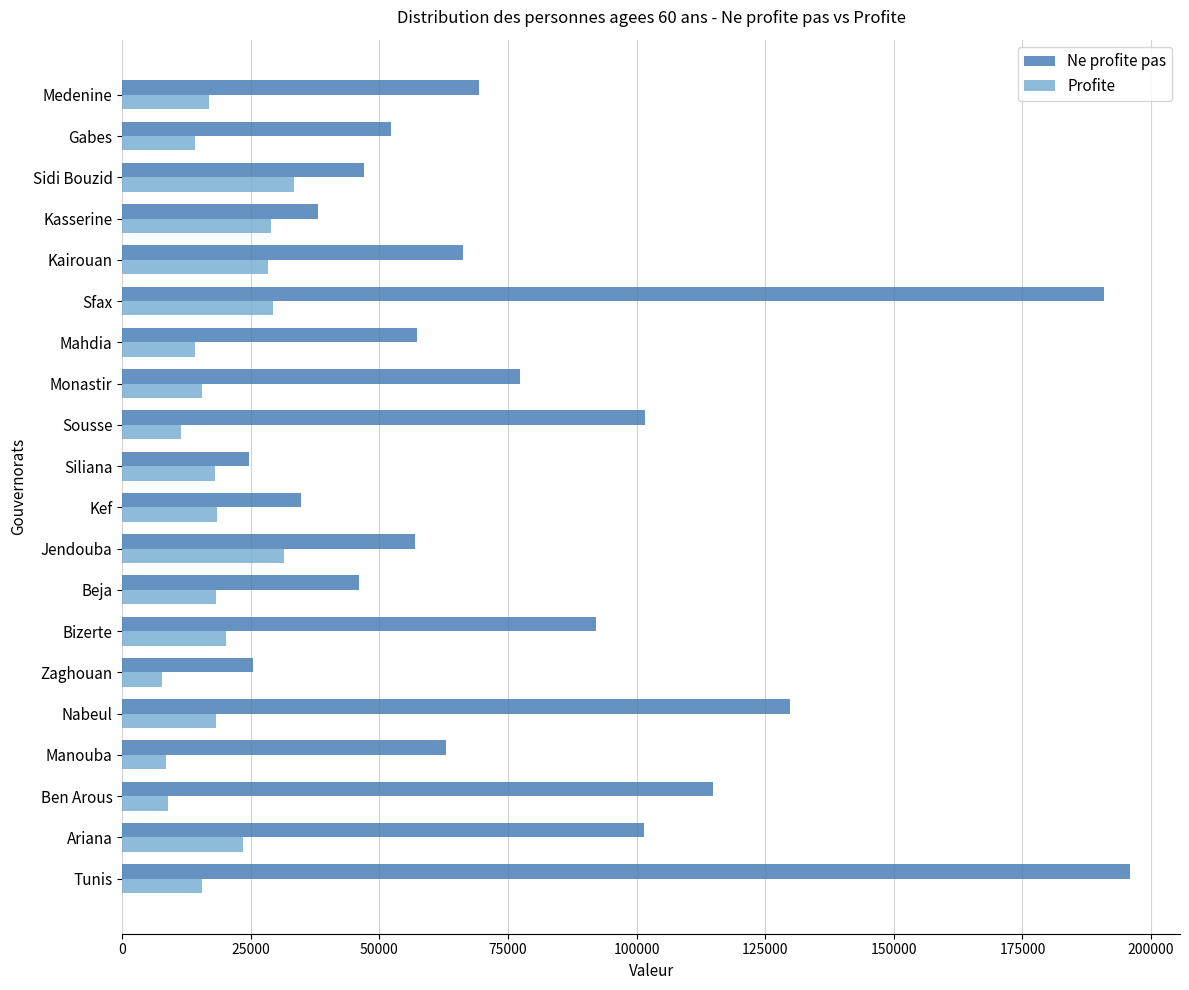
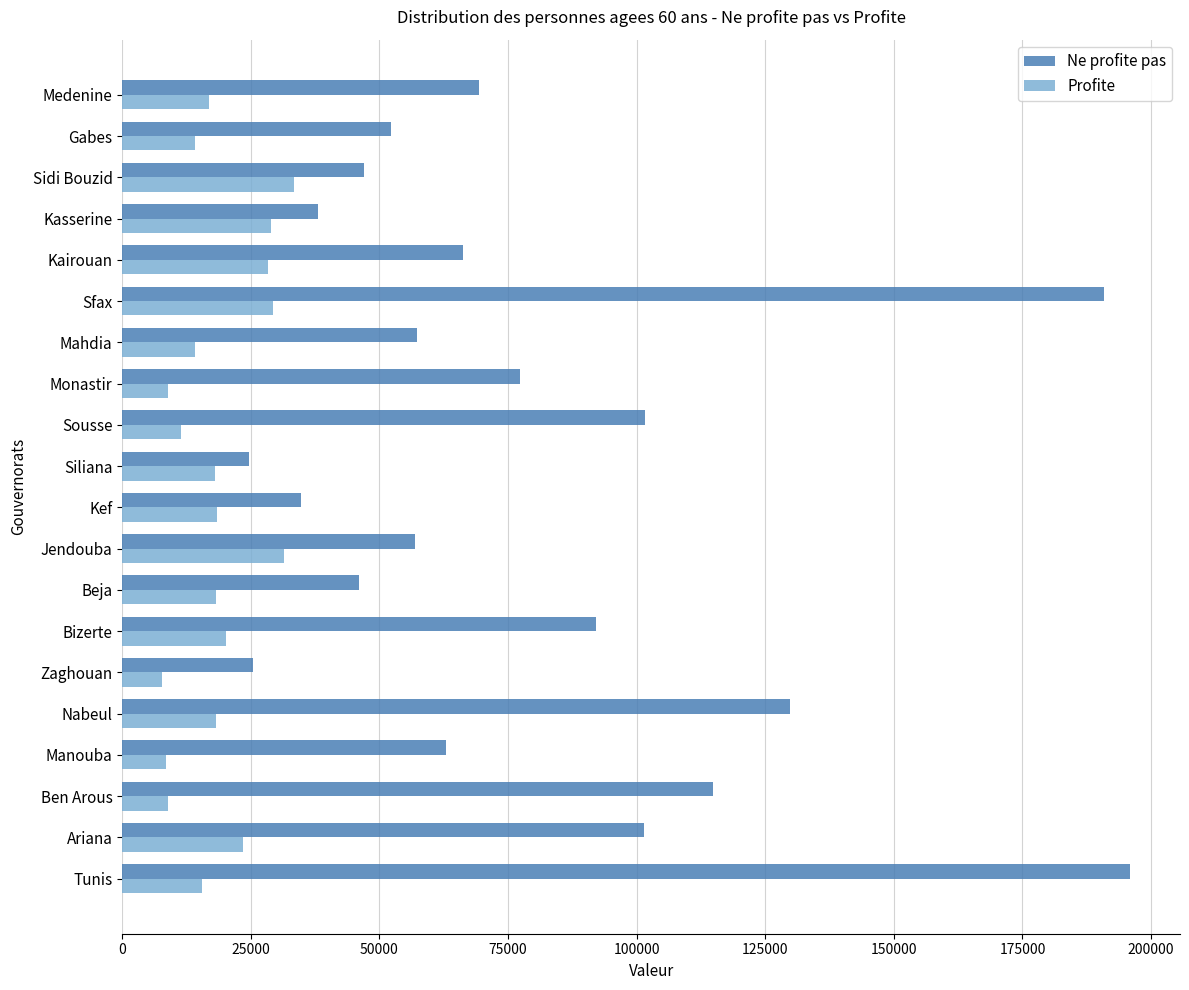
Profite, Monastir: 15000 -> 9000
